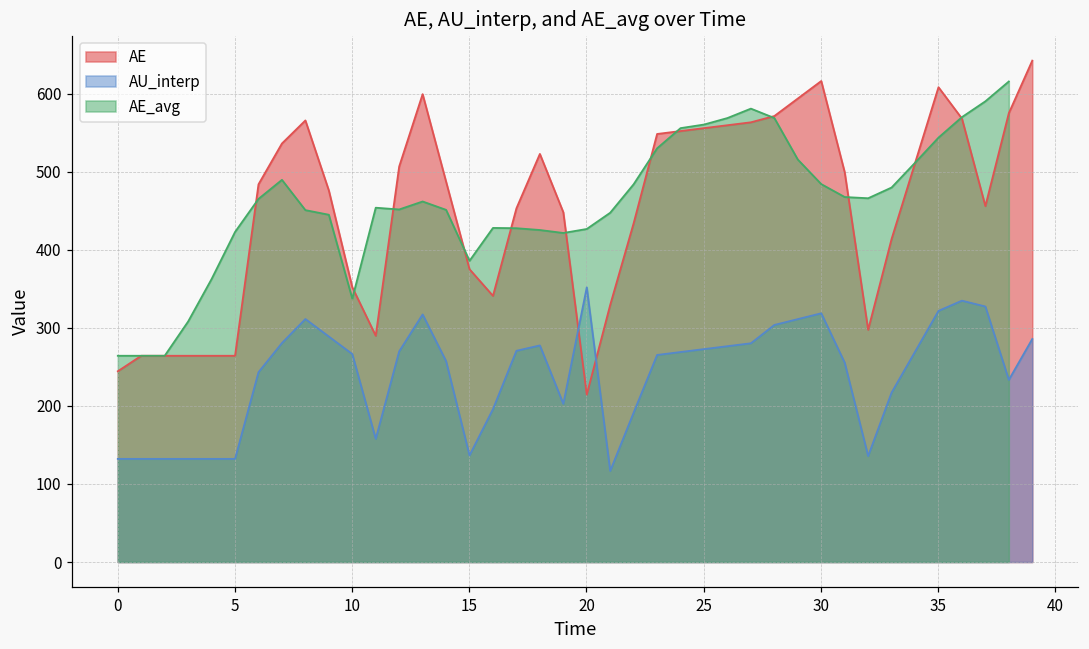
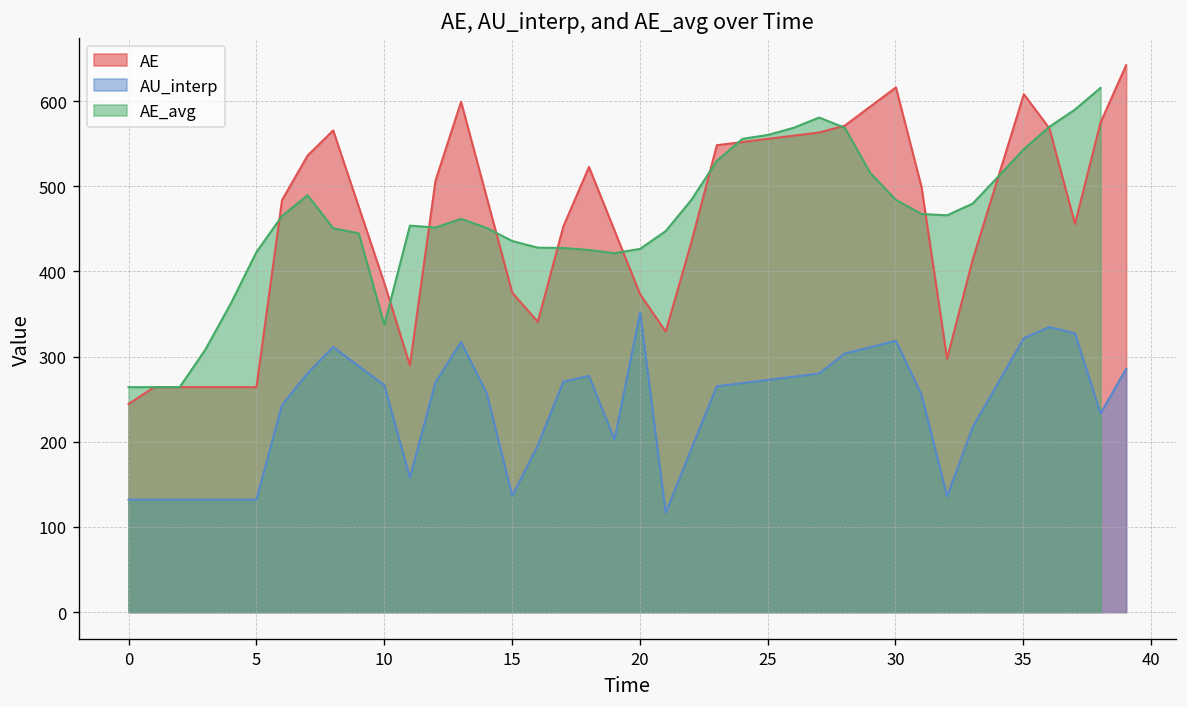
AE, 10: 350 -> 390
AE_avg, 15: 390 -> 440
AE, 20: 210 -> 370
